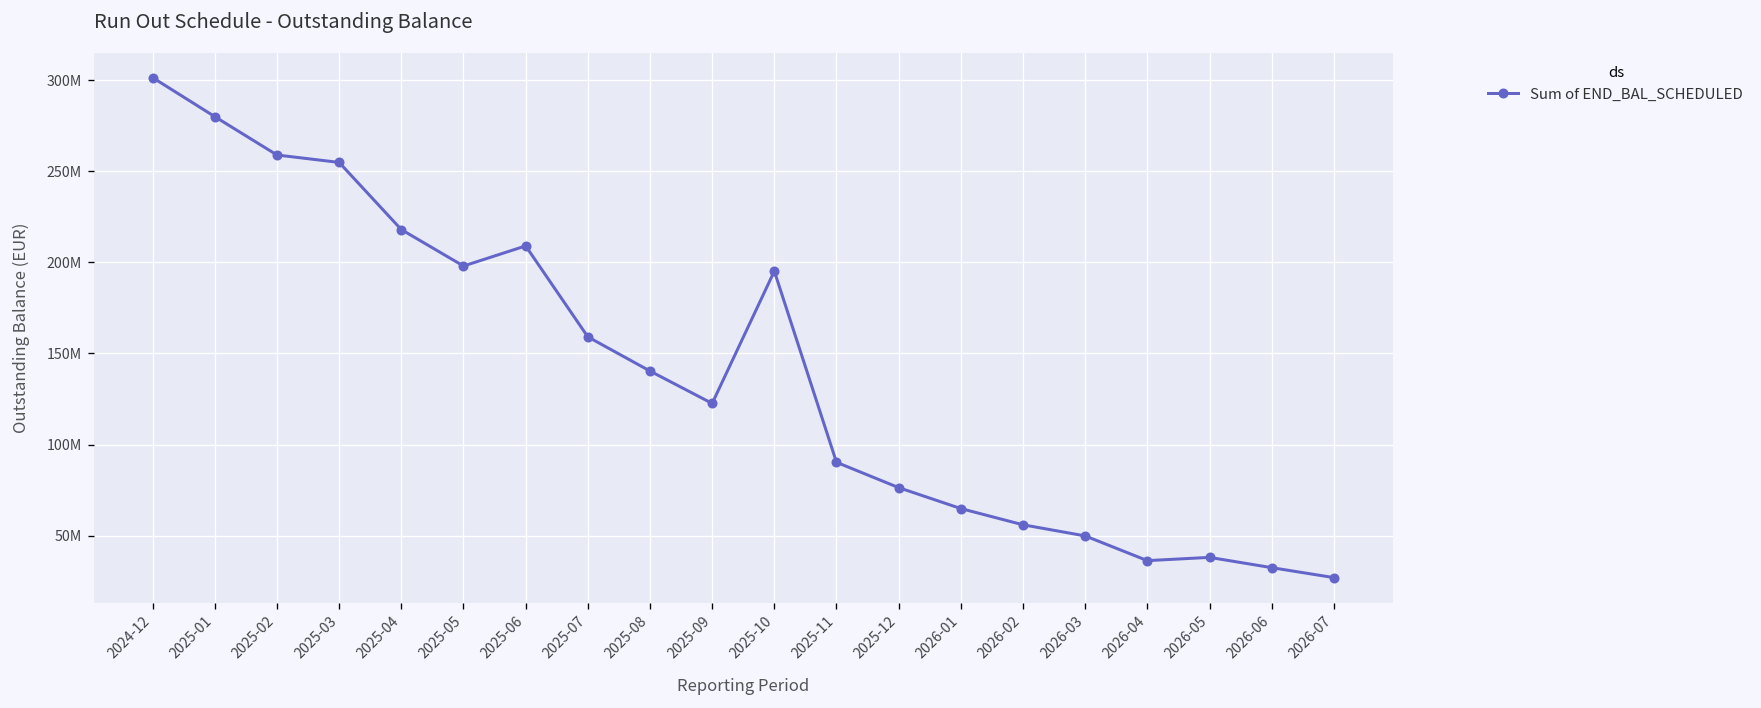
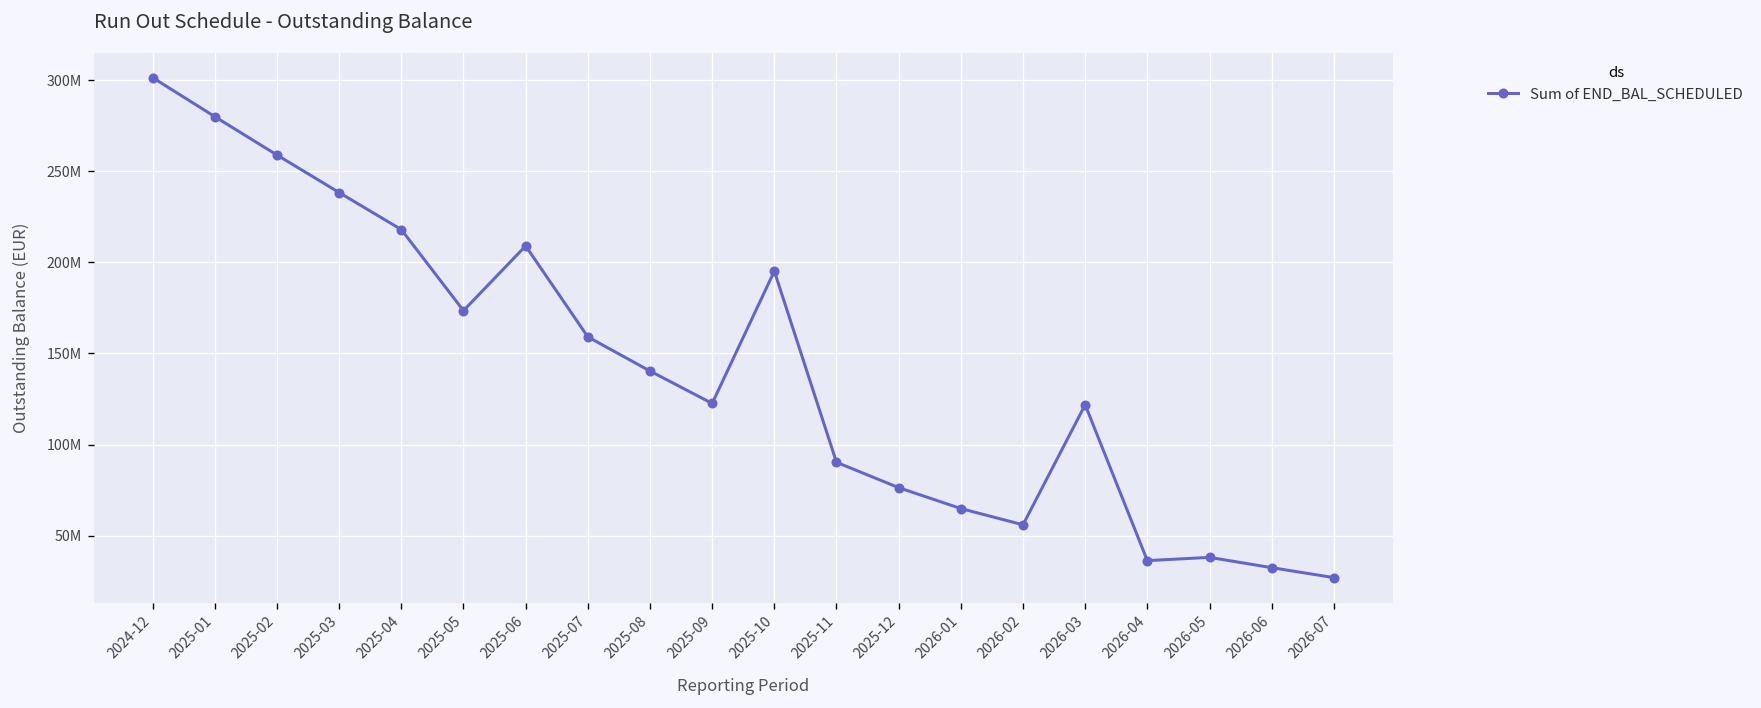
2025-03: 255000000 -> 238000000
2025-05: 198000000 -> 174000000
2026-03: 50000000 -> 122000000
